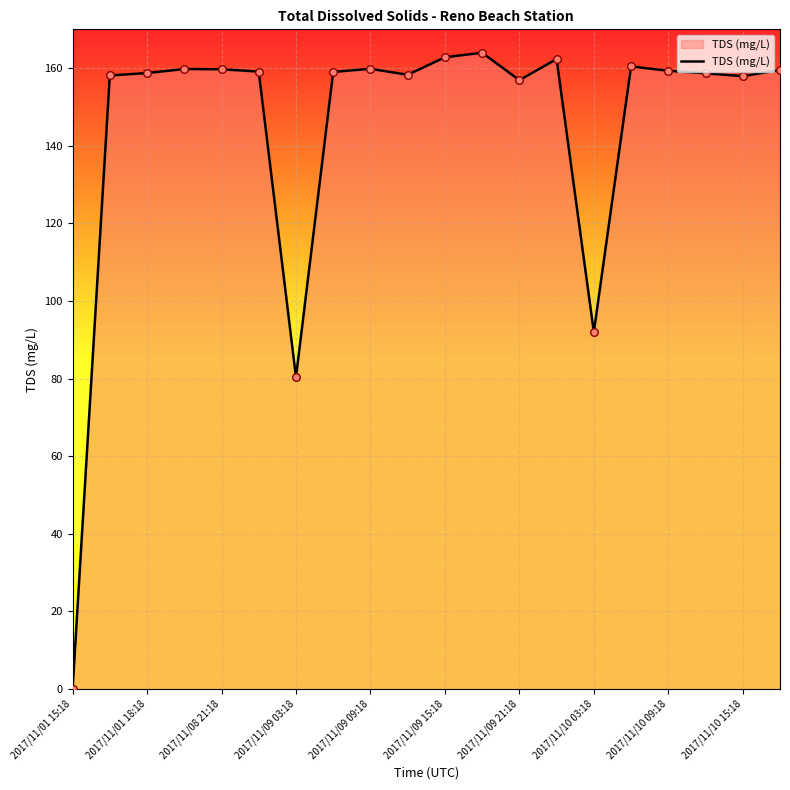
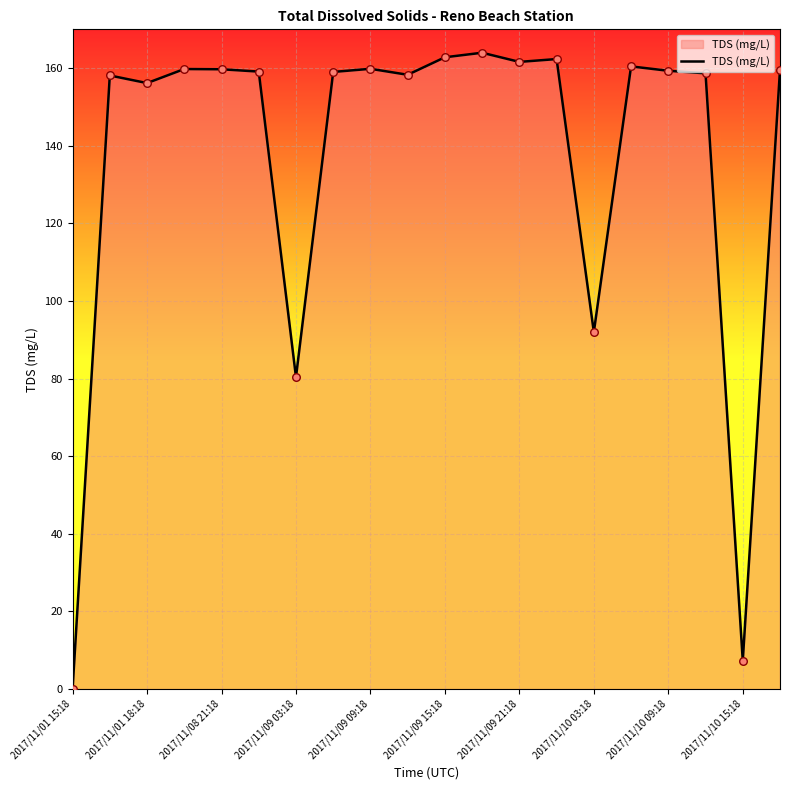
2017/11/01 18:18: 159 -> 156
2017/11/09 21:18: 157 -> 162
2017/11/10 15:18: 158 -> 7
